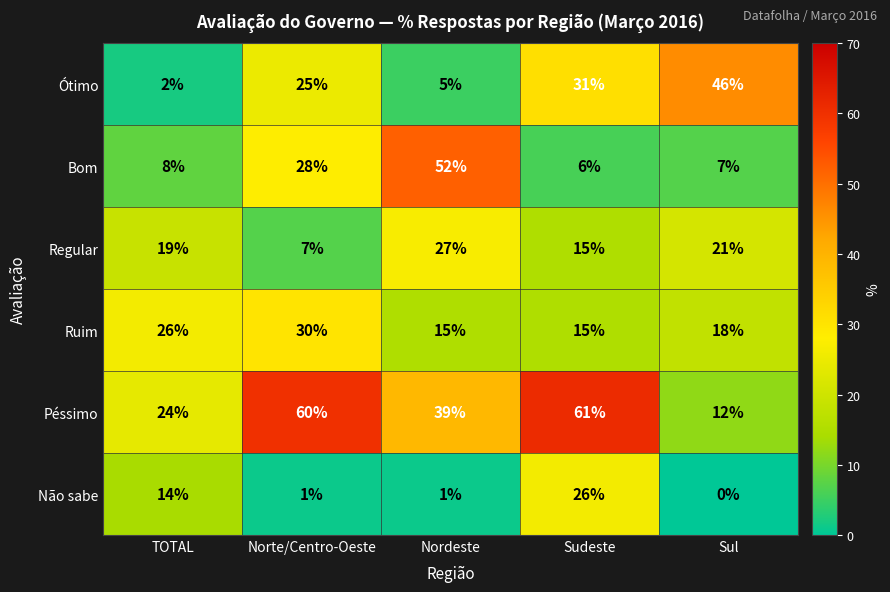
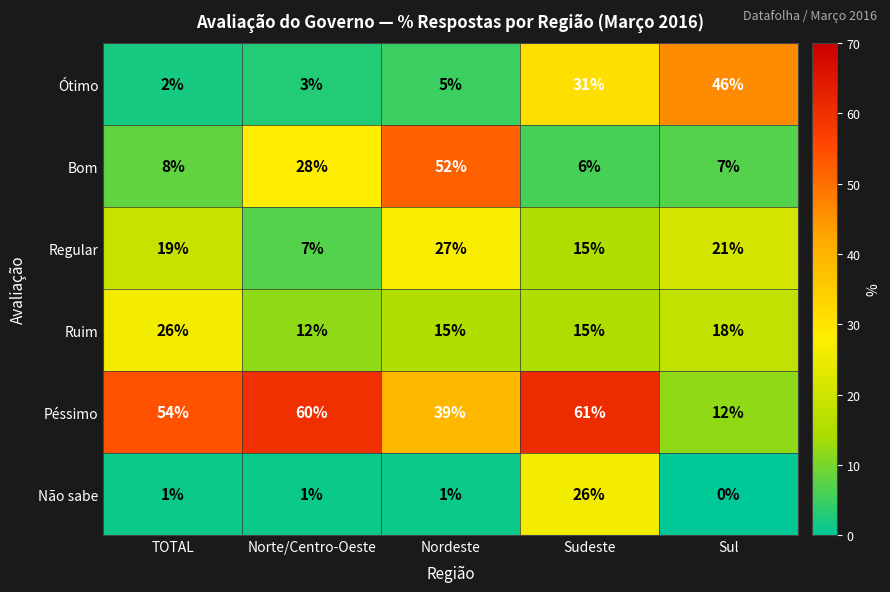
Ótimo, Norte/Centro-Oeste: 25% -> 3%
Ruim, Norte/Centro-Oeste: 30% -> 12%
Péssimo, TOTAL: 24% -> 54%
Não sabe, TOTAL: 14% -> 1%
